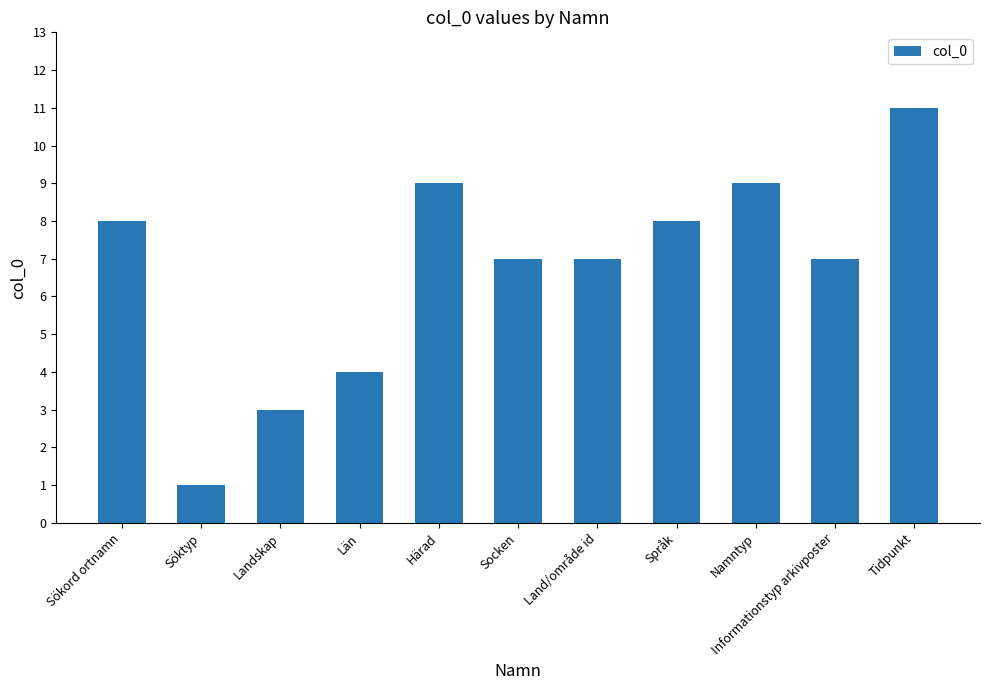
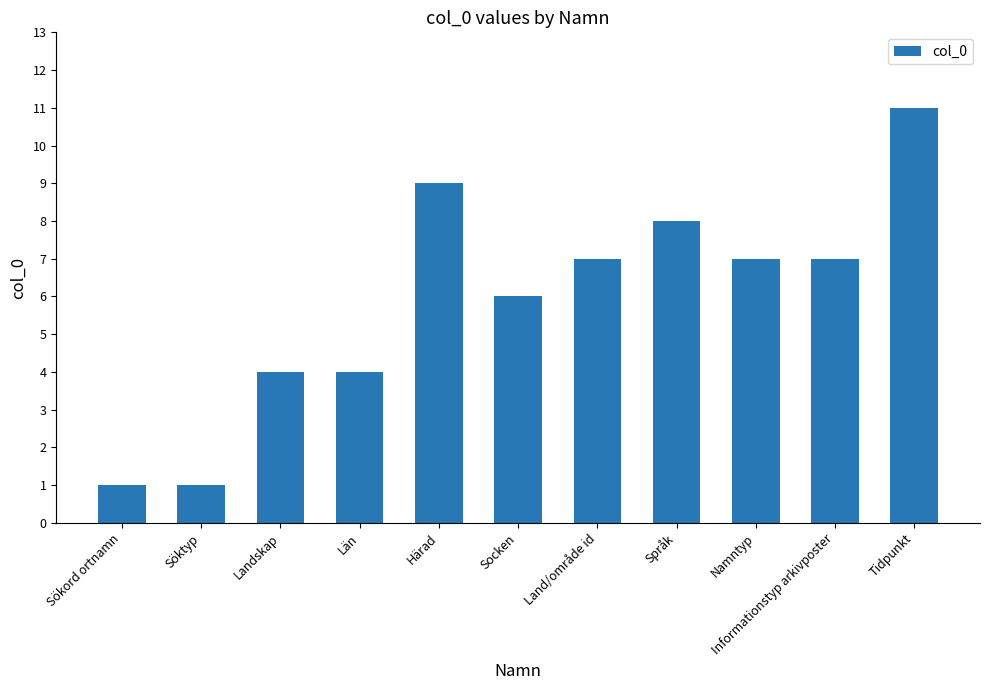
Sökord ortnamn: 8 -> 1
Landskap: 3 -> 4
Socken: 7 -> 6
Namntyp: 9 -> 7
